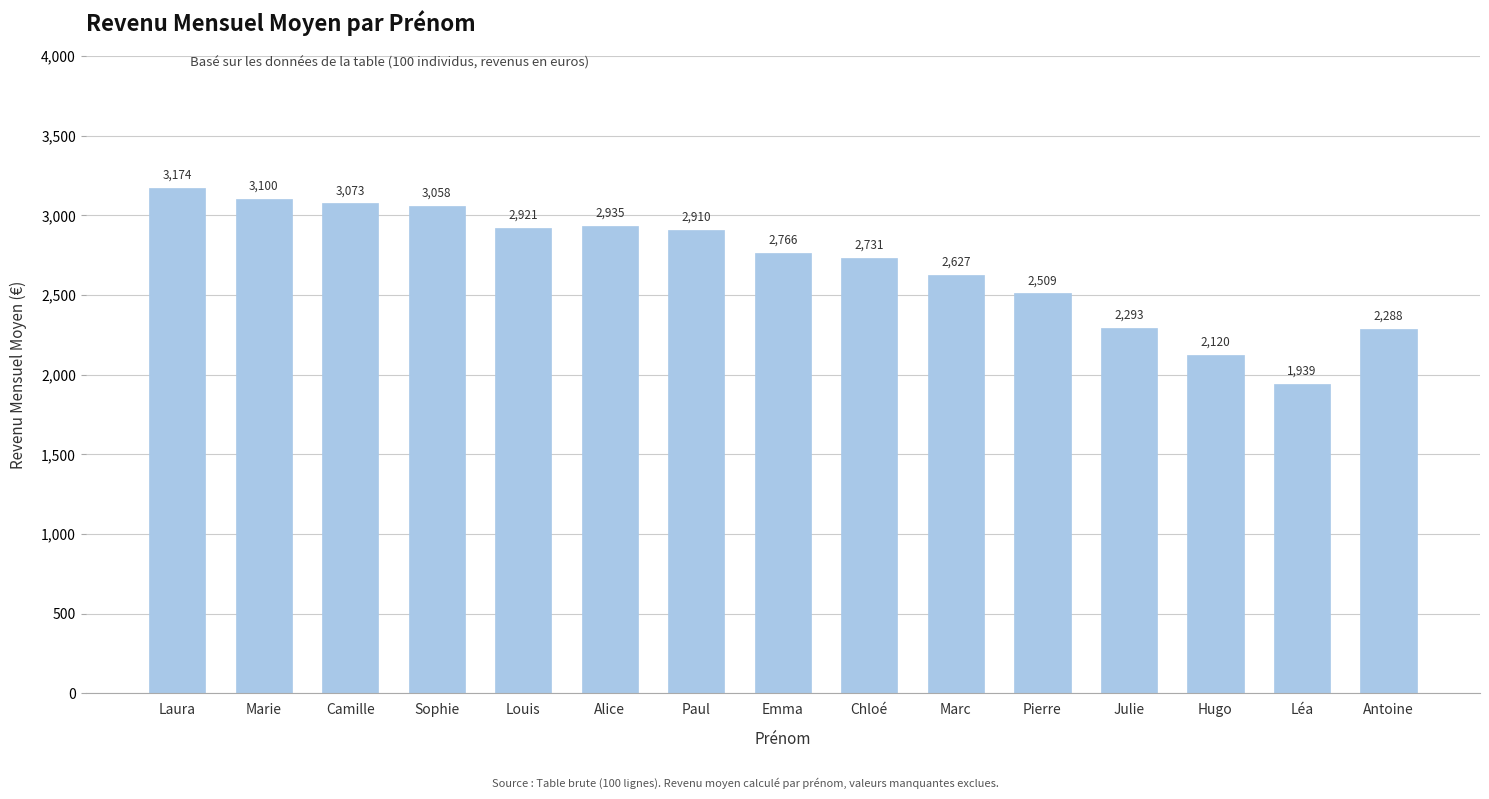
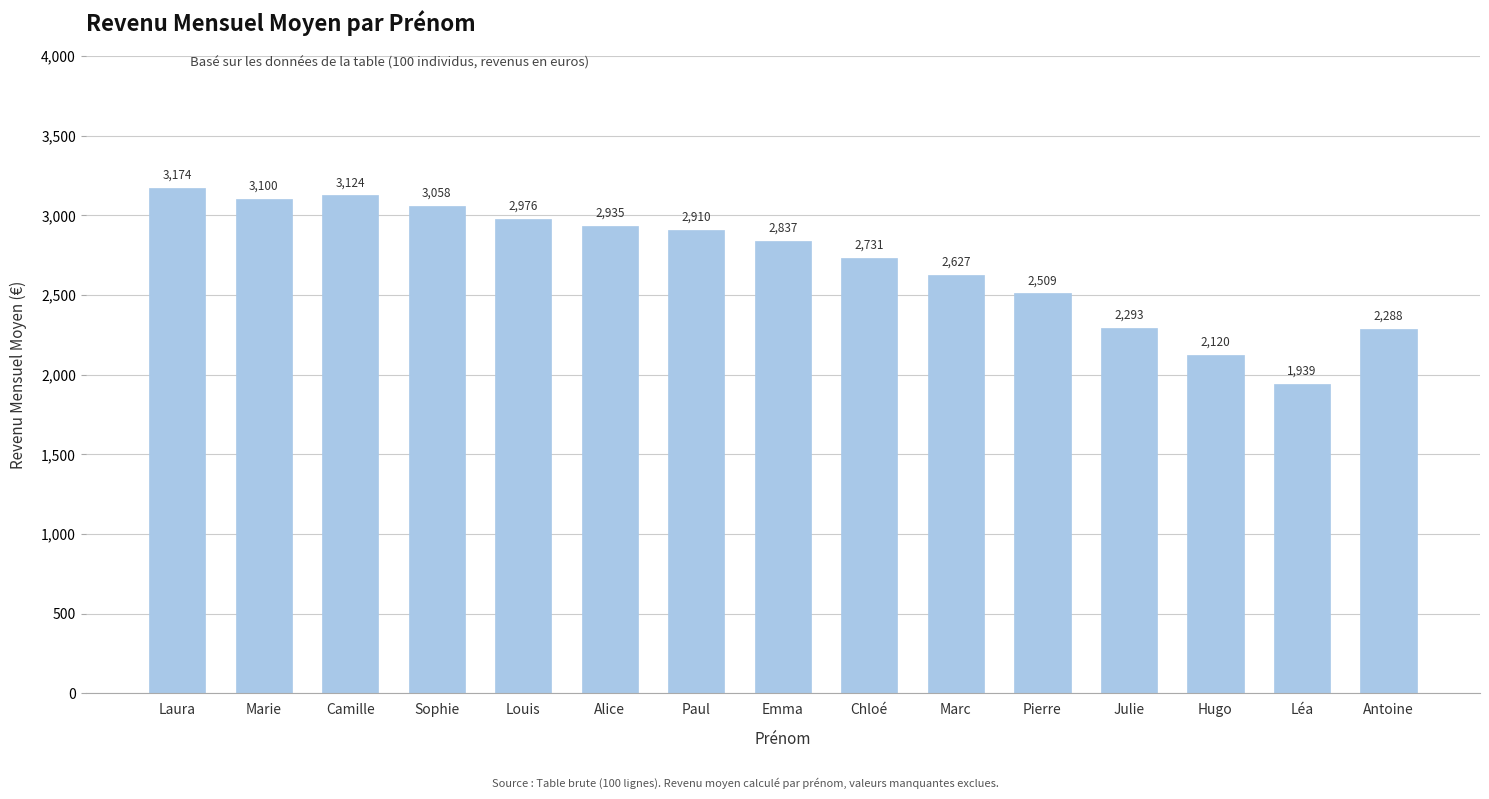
Camille: 3,073 -> 3,124
Louis: 2,921 -> 2,976
Emma: 2,766 -> 2,837
